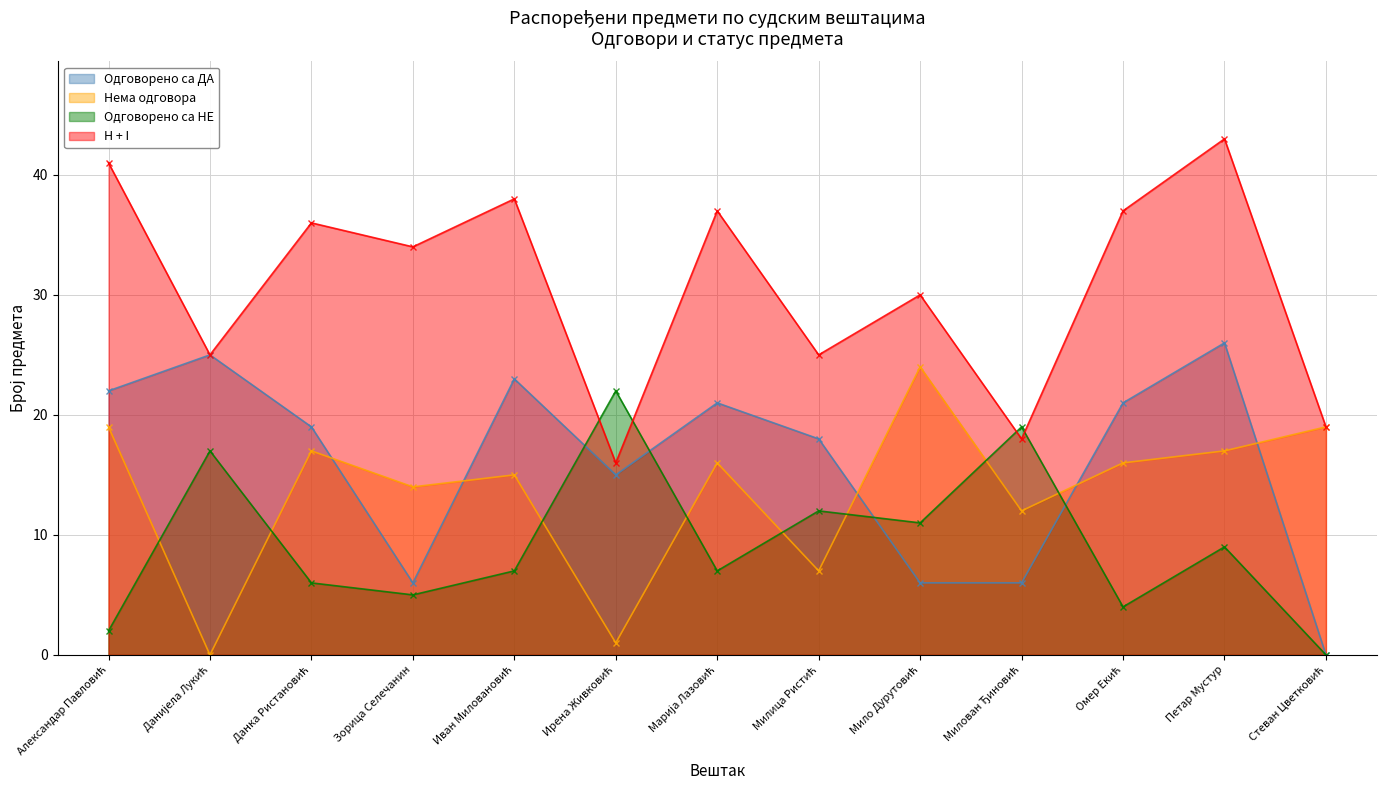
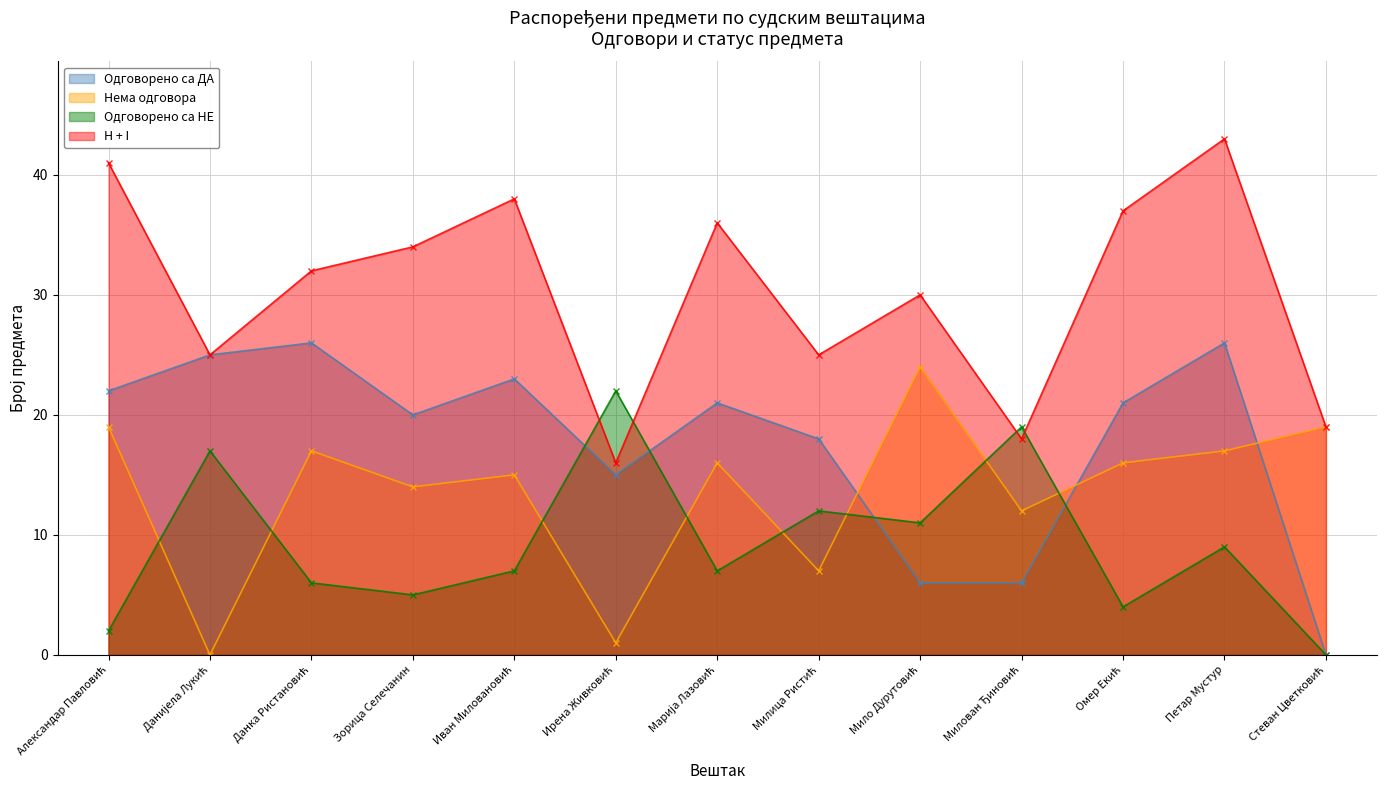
Одговорено са ДА, Данка Ристановић: 19 -> 26
H + I, Данка Ристановић: 36 -> 32
Одговорено са ДА, Зорица Селечанин: 6 -> 20
H + I, Марија Лазовић: 37 -> 36
